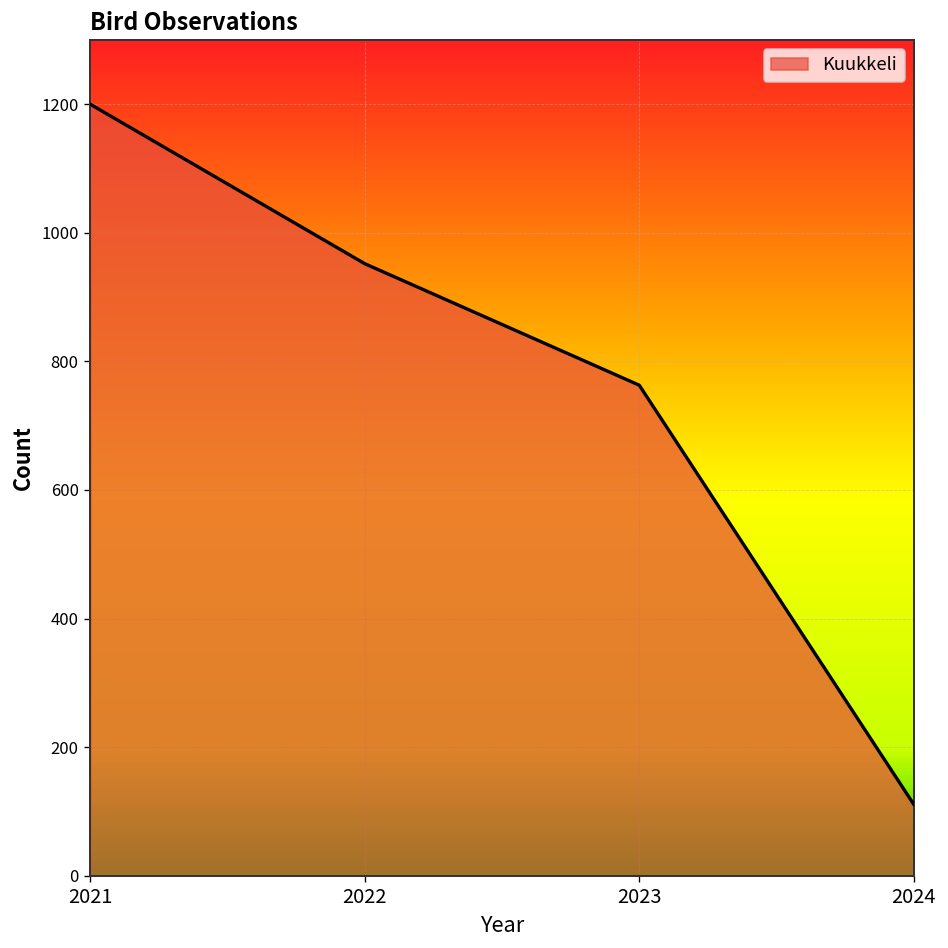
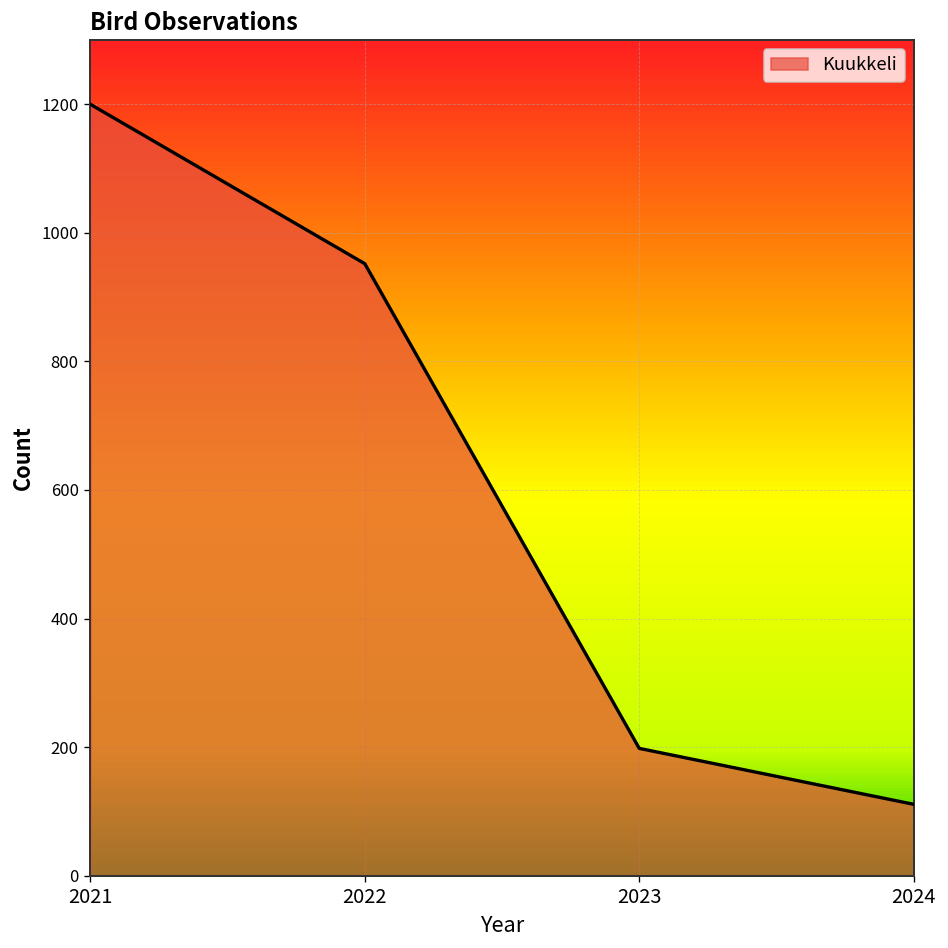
2023: 760 -> 200
